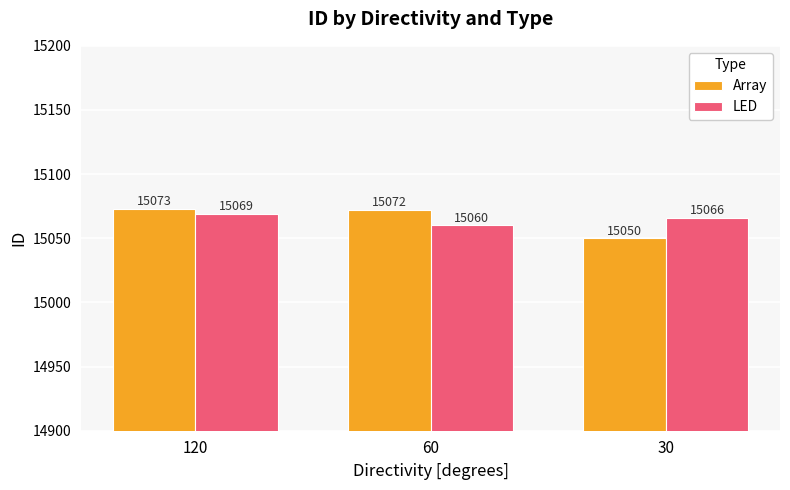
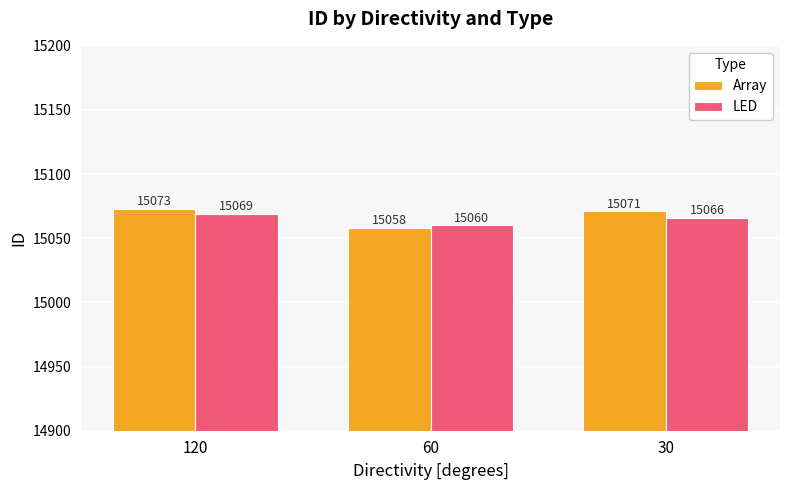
Array, 60: 15072 -> 15058
Array, 30: 15050 -> 15071
